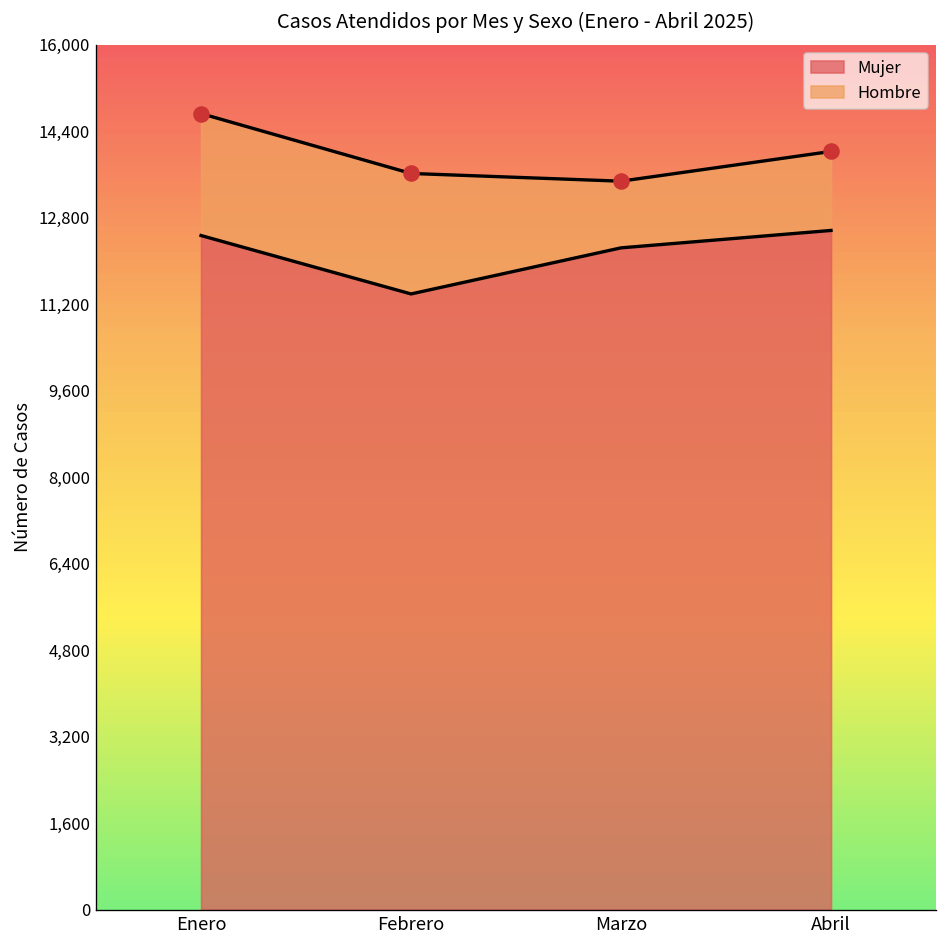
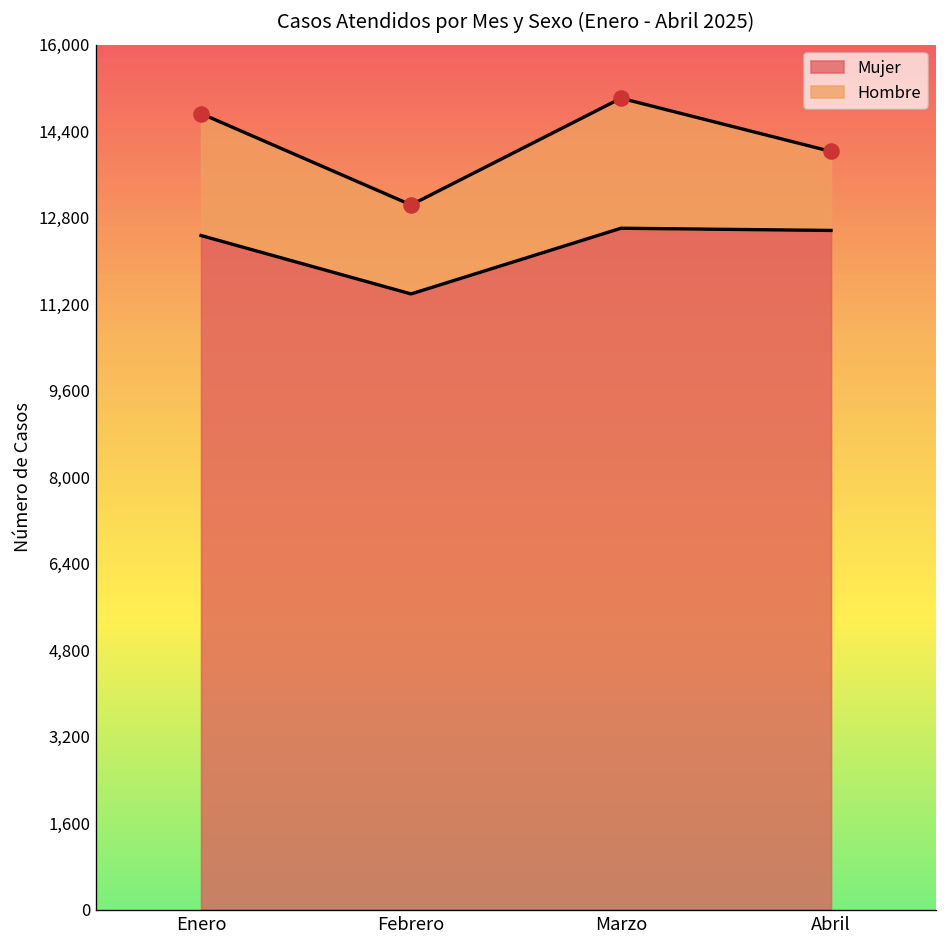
Hombre, Febrero: 2,200 -> 1,600
Mujer, Marzo: 12,200 -> 12,600
Hombre, Marzo: 1,200 -> 2,400
